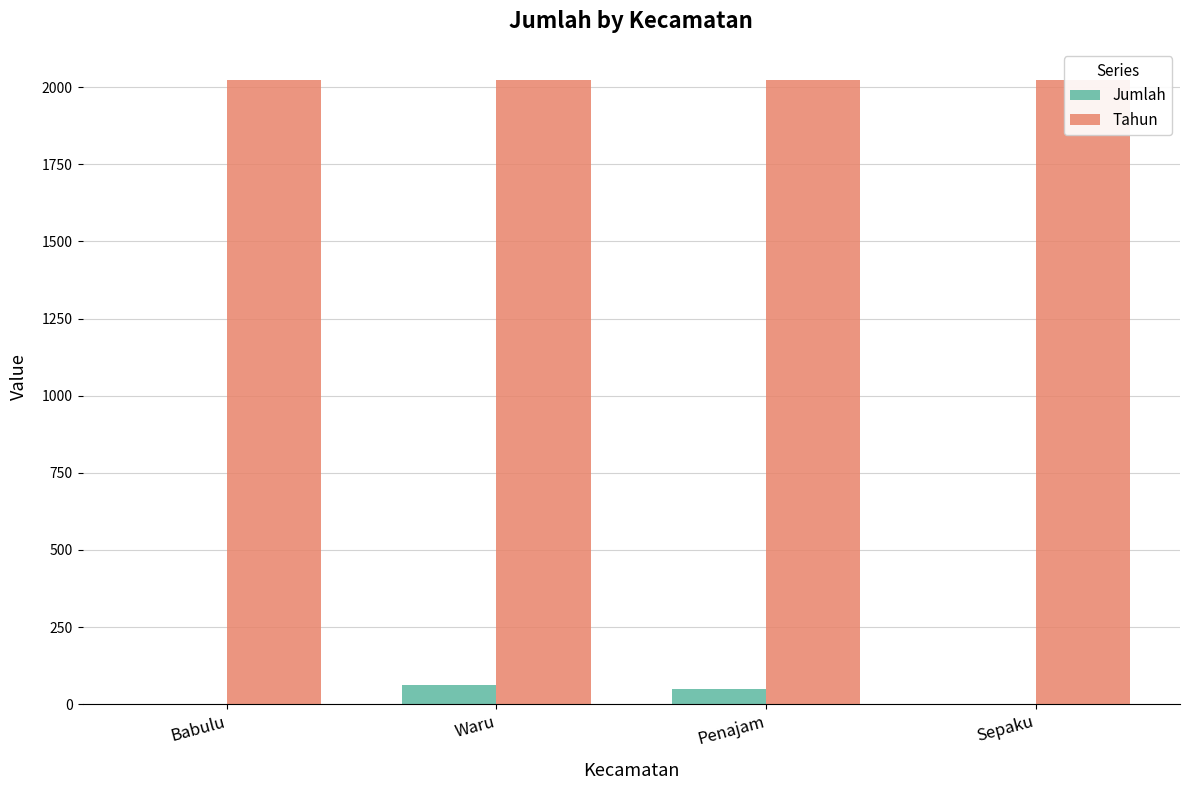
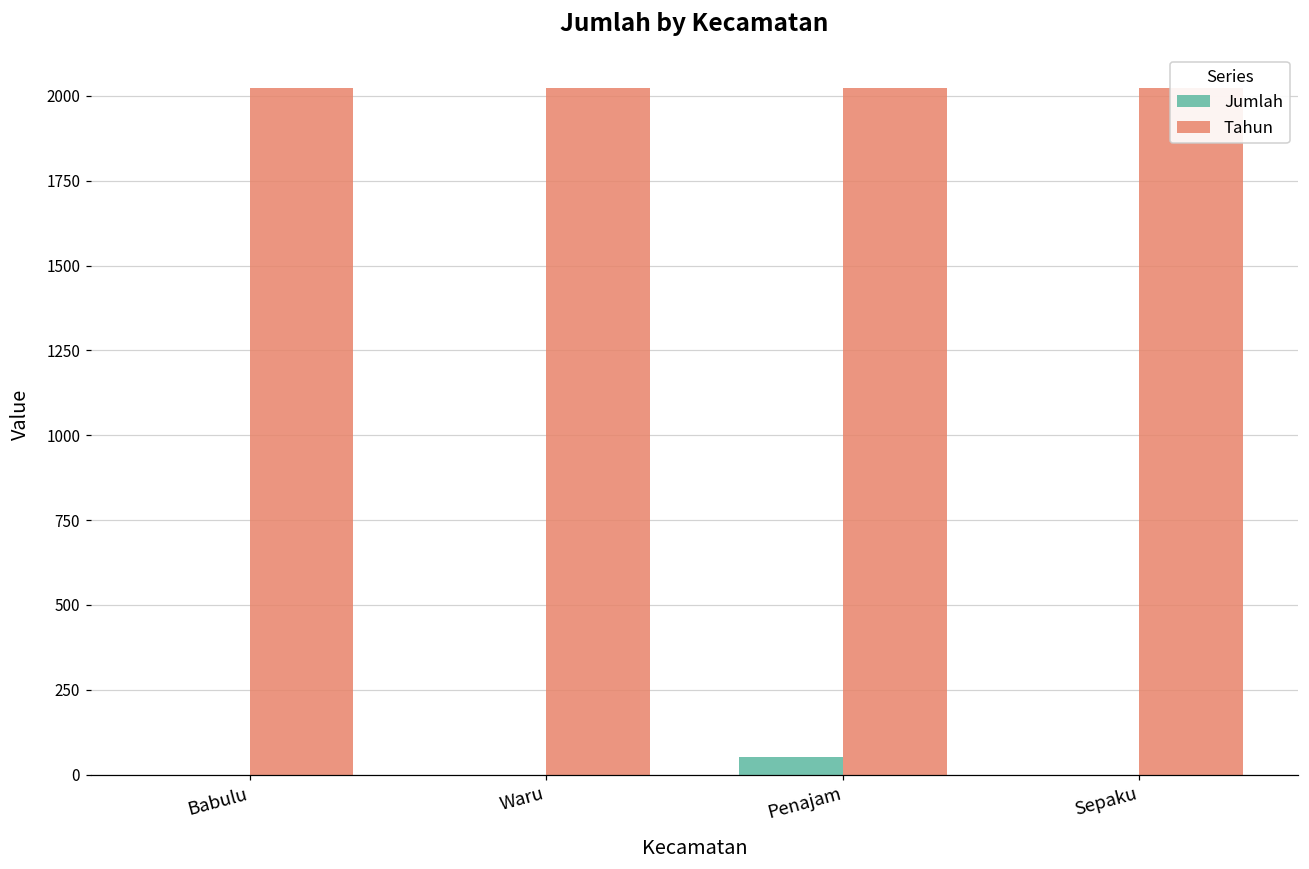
Jumlah, Waru: 60 -> 0
